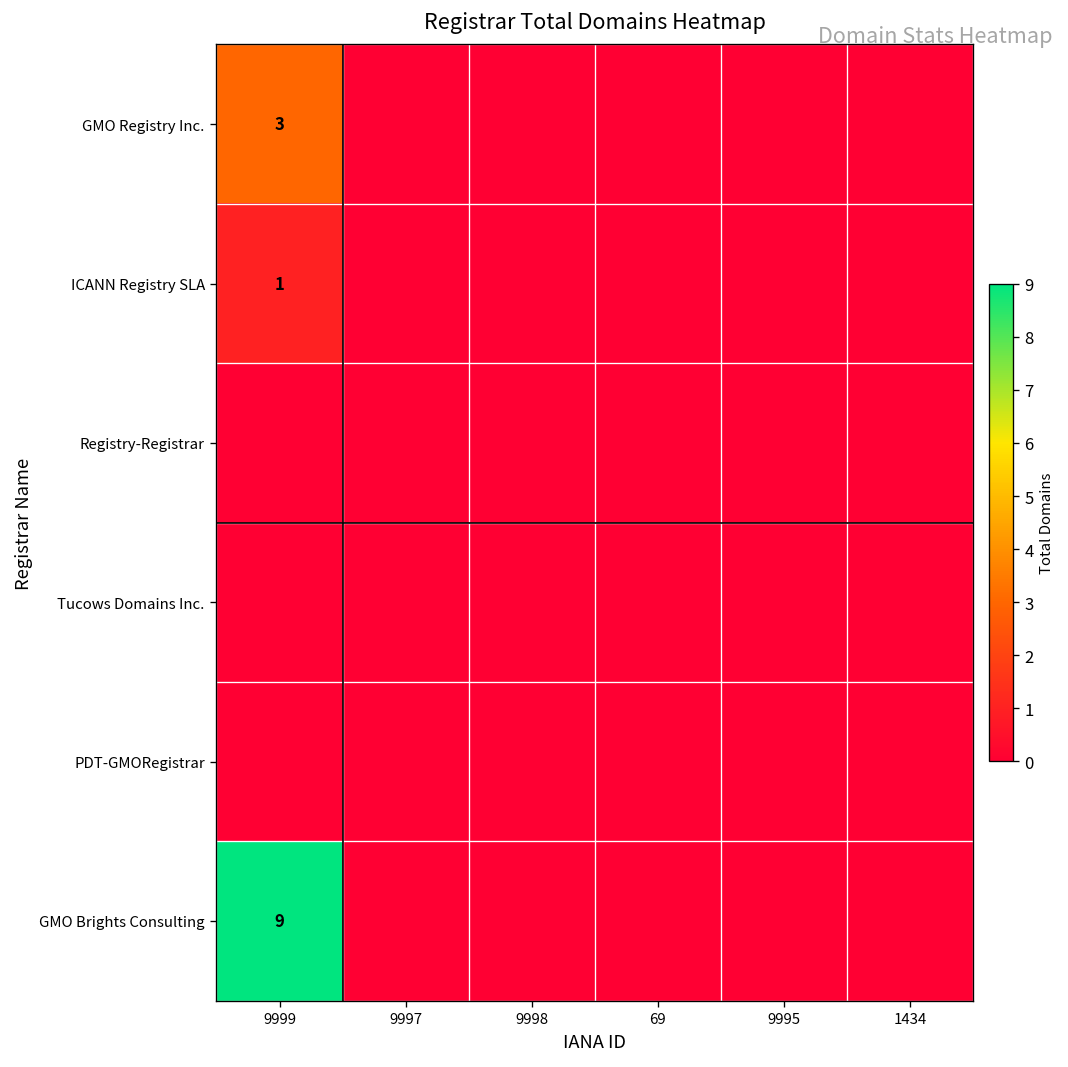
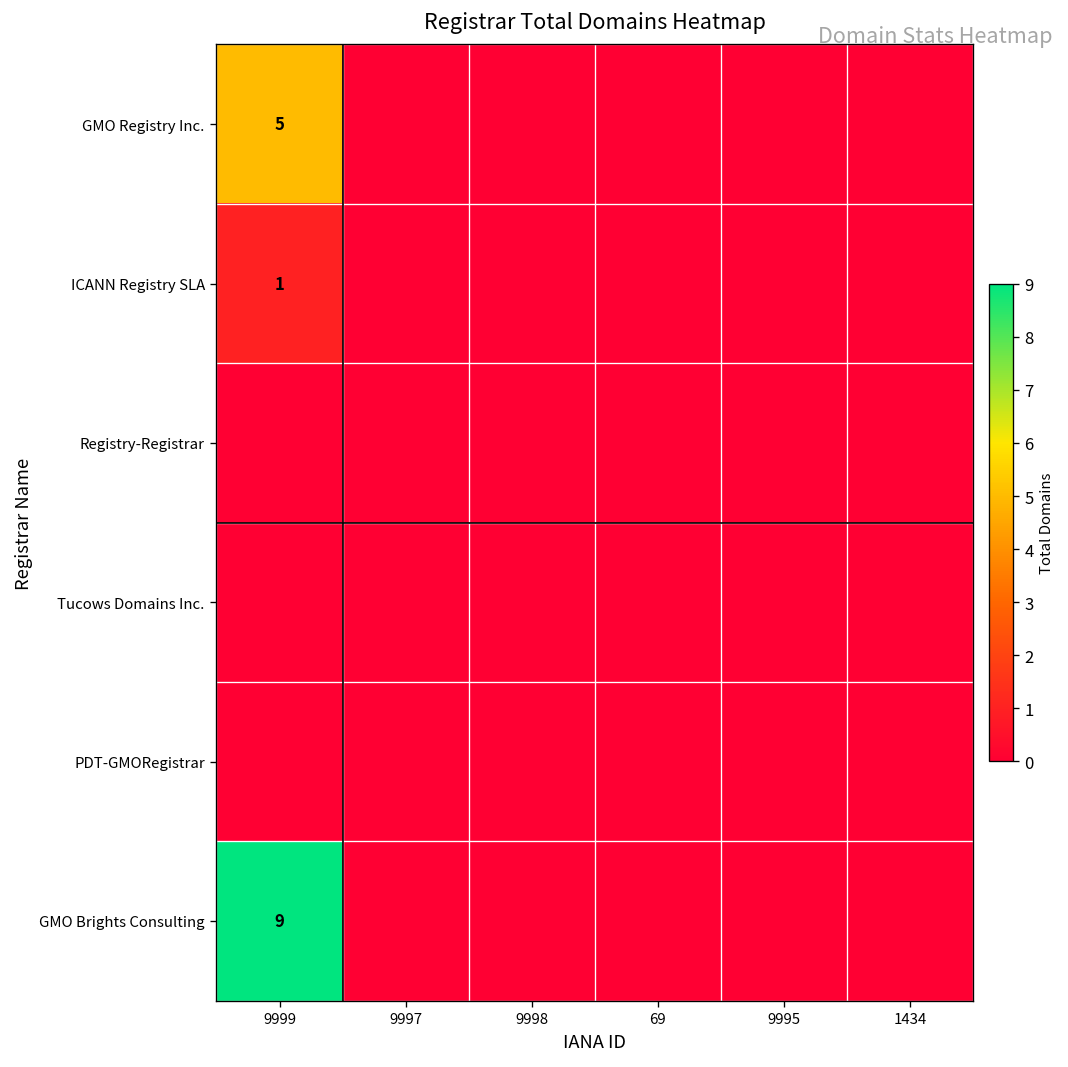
GMO Registry Inc., 9999: 3 -> 5
